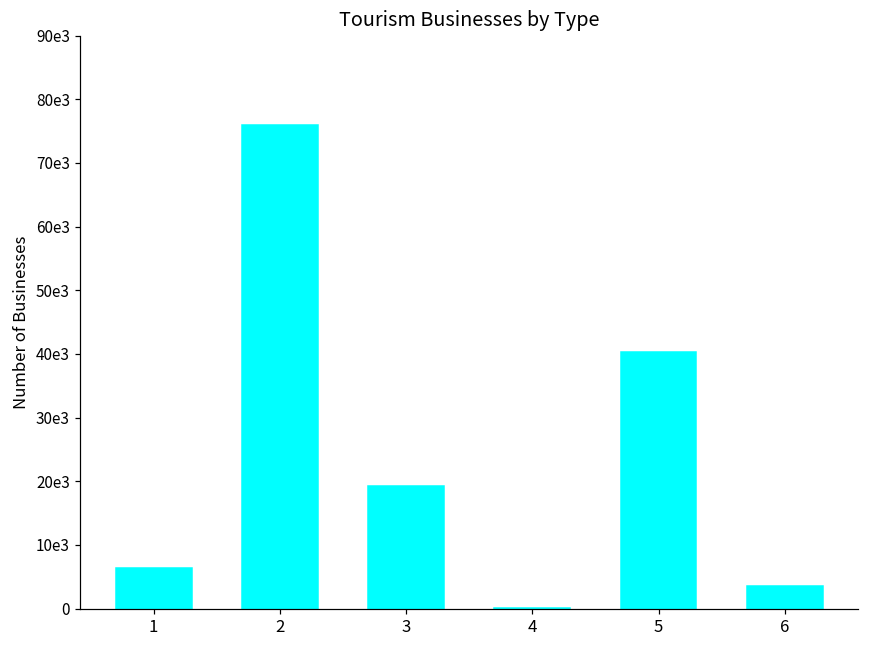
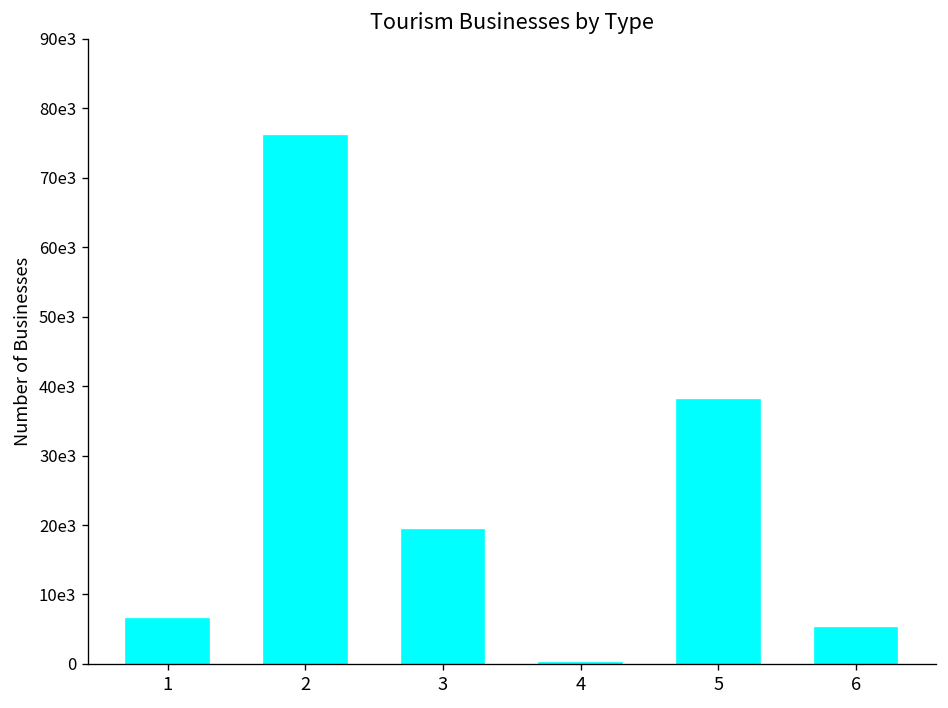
5: 40000 -> 38000
6: 4000 -> 5000
